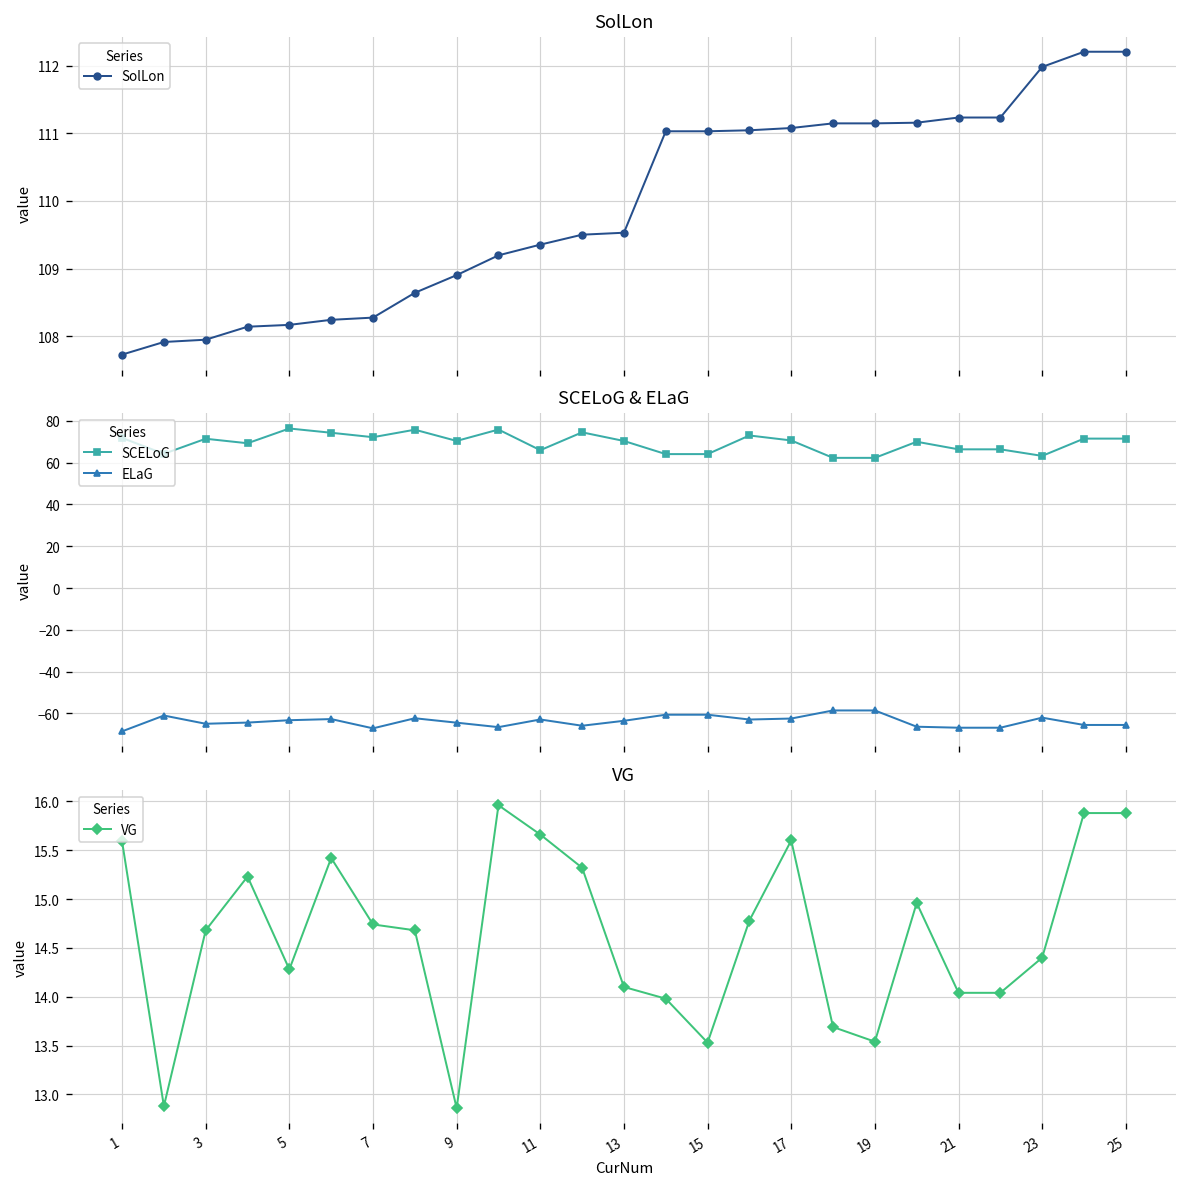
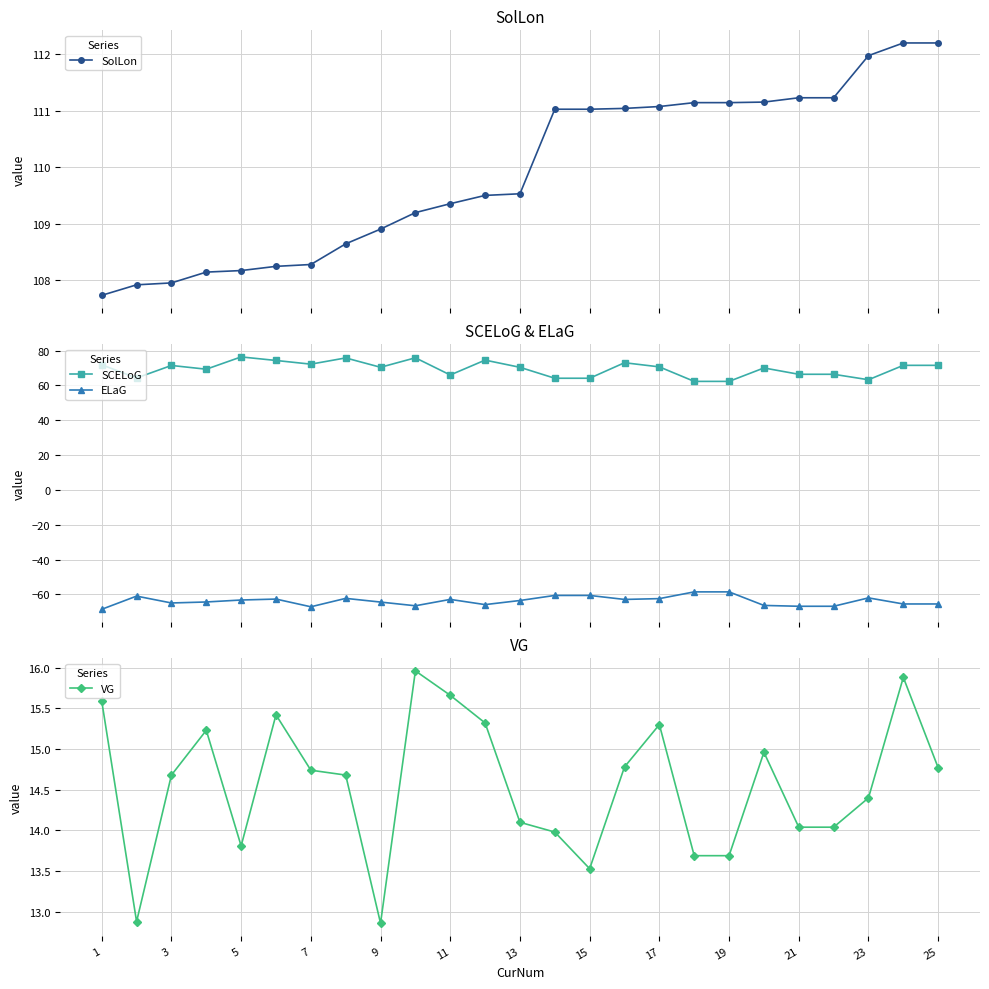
VG, 5: 14.3 -> 13.8
VG, 17: 15.6 -> 15.3
VG, 19: 13.5 -> 13.7
VG, 25: 15.9 -> 14.8
